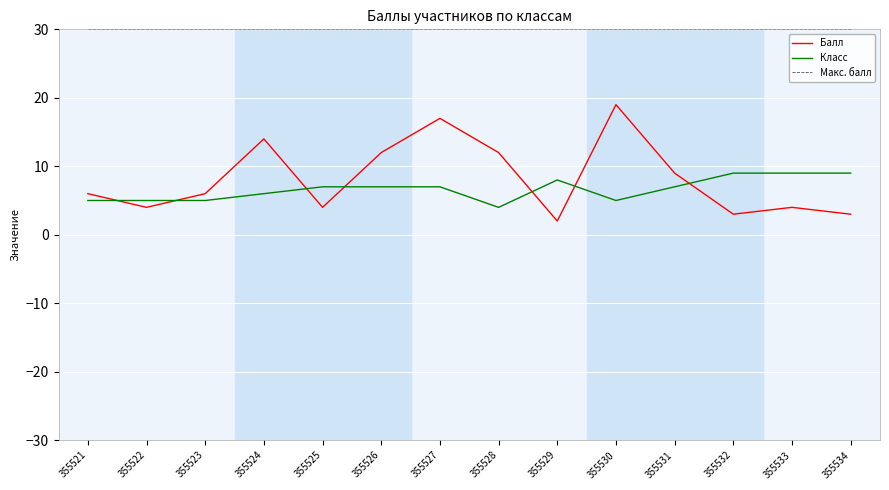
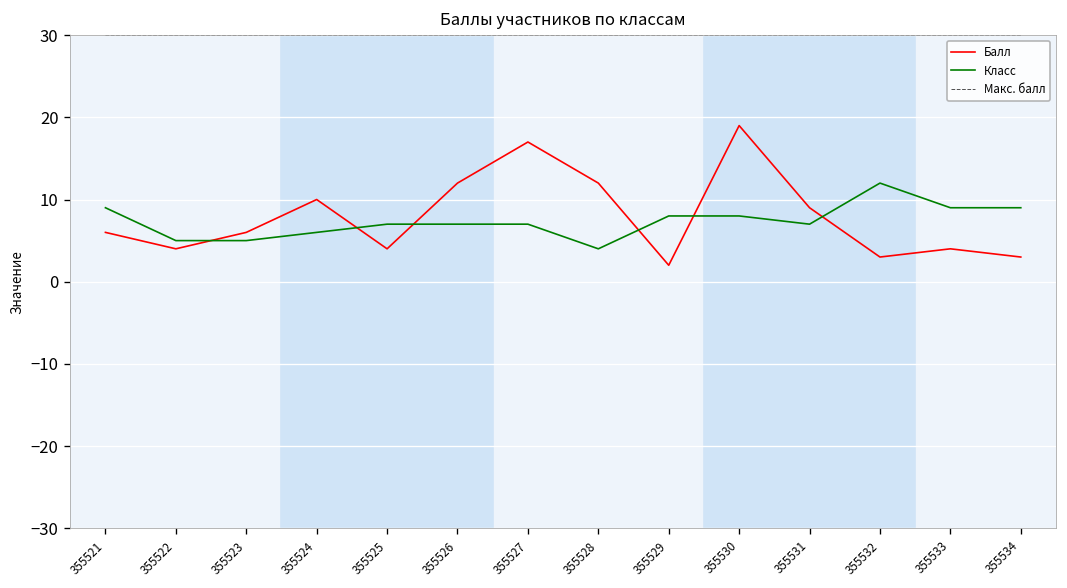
Класс, 355521: 5 -> 9
Балл, 355524: 14 -> 10
Класс, 355530: 5 -> 8
Класс, 355532: 9 -> 12
